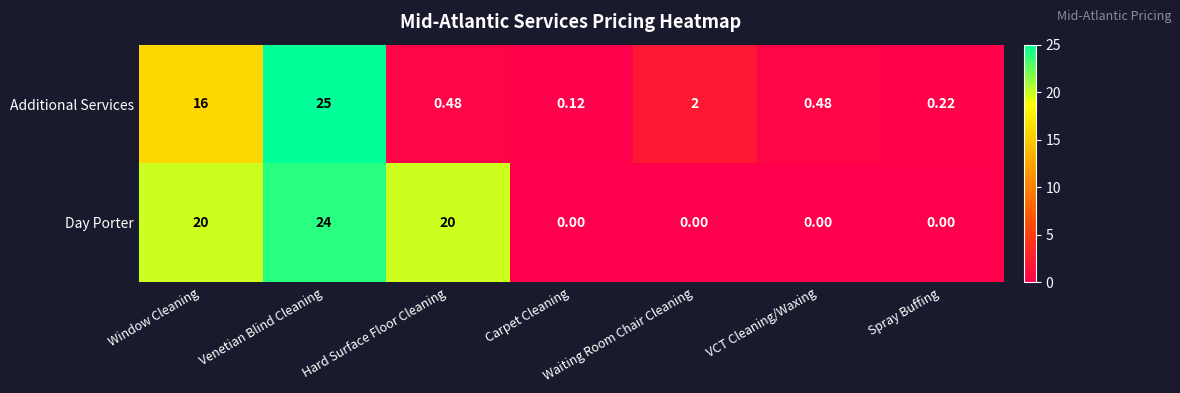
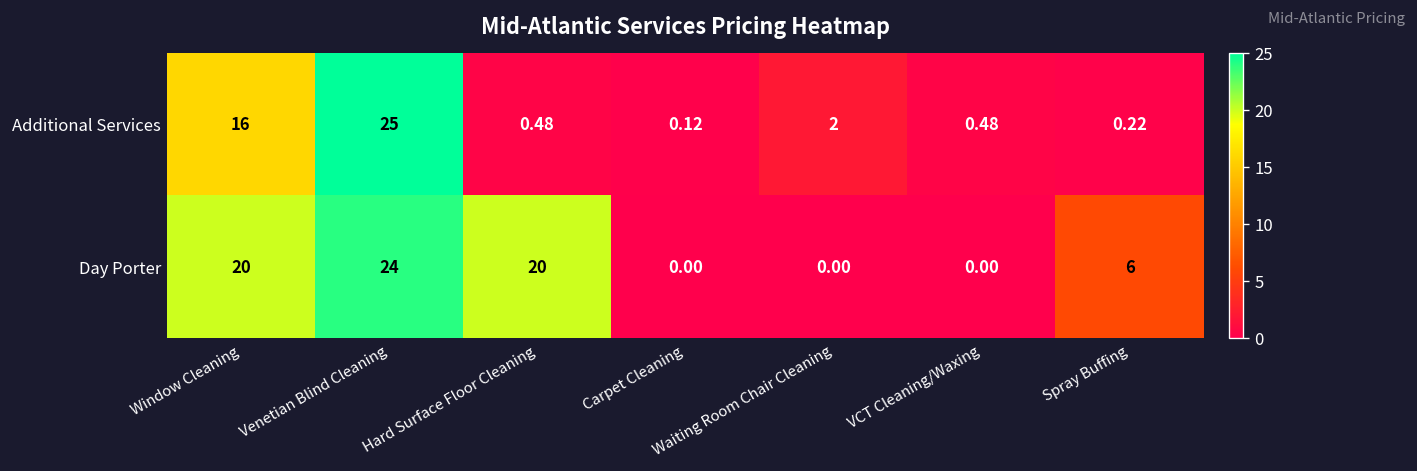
Day Porter, Spray Buffing: 0.00 -> 6
